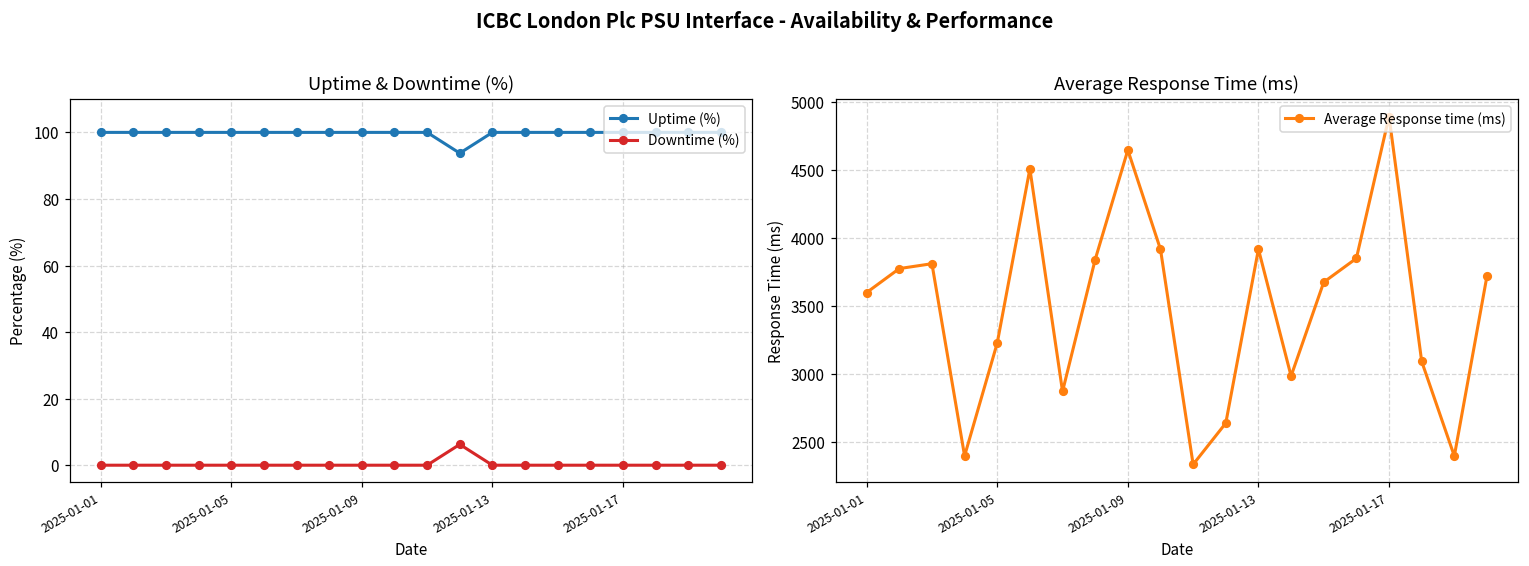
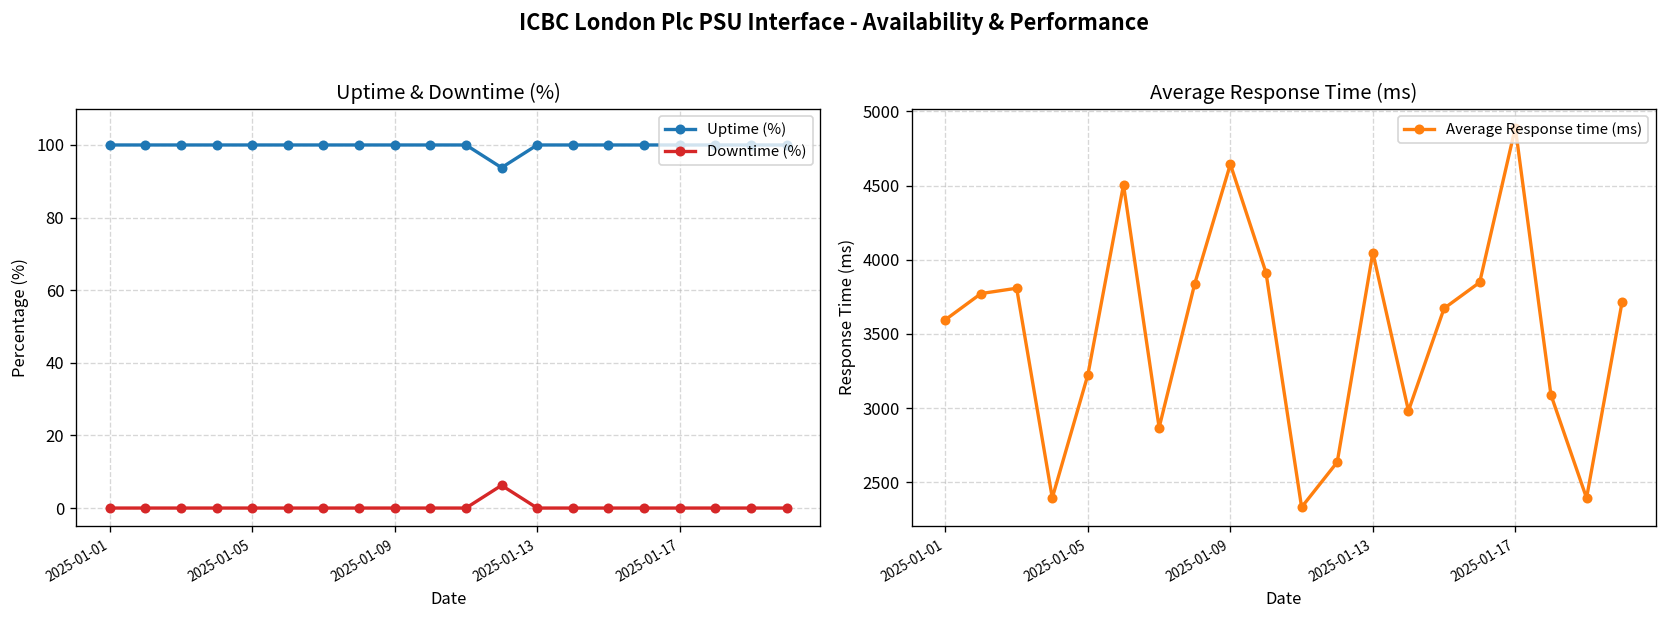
Average Response Time (ms), 2025-01-13: 3910 -> 4050
